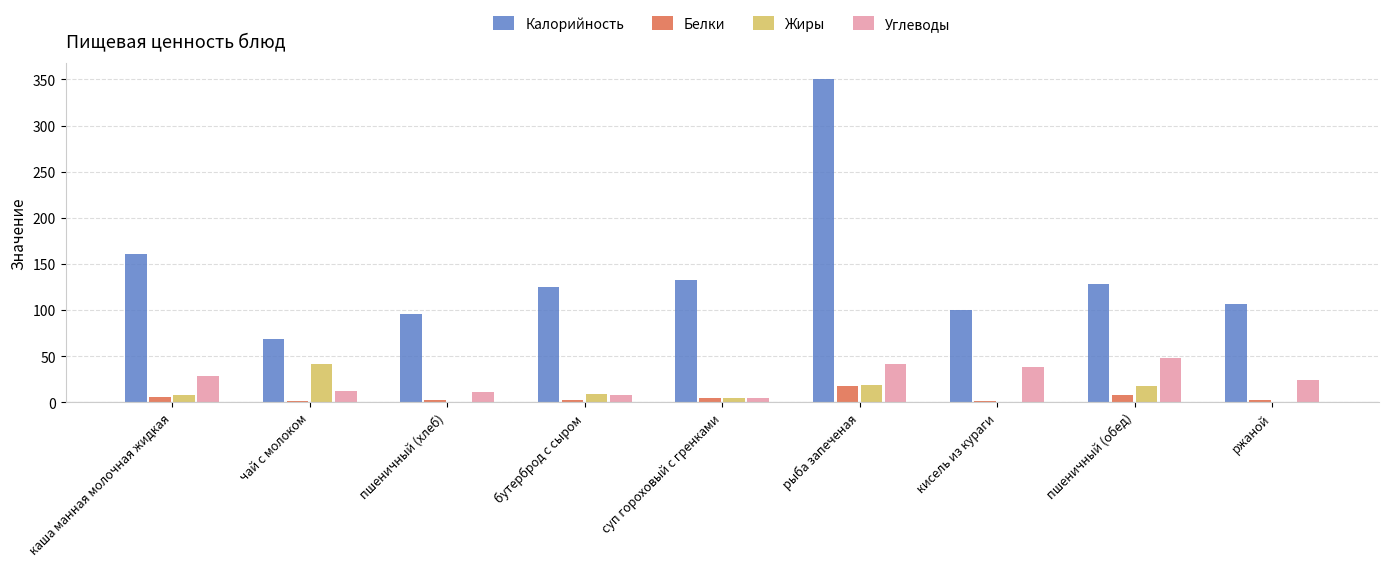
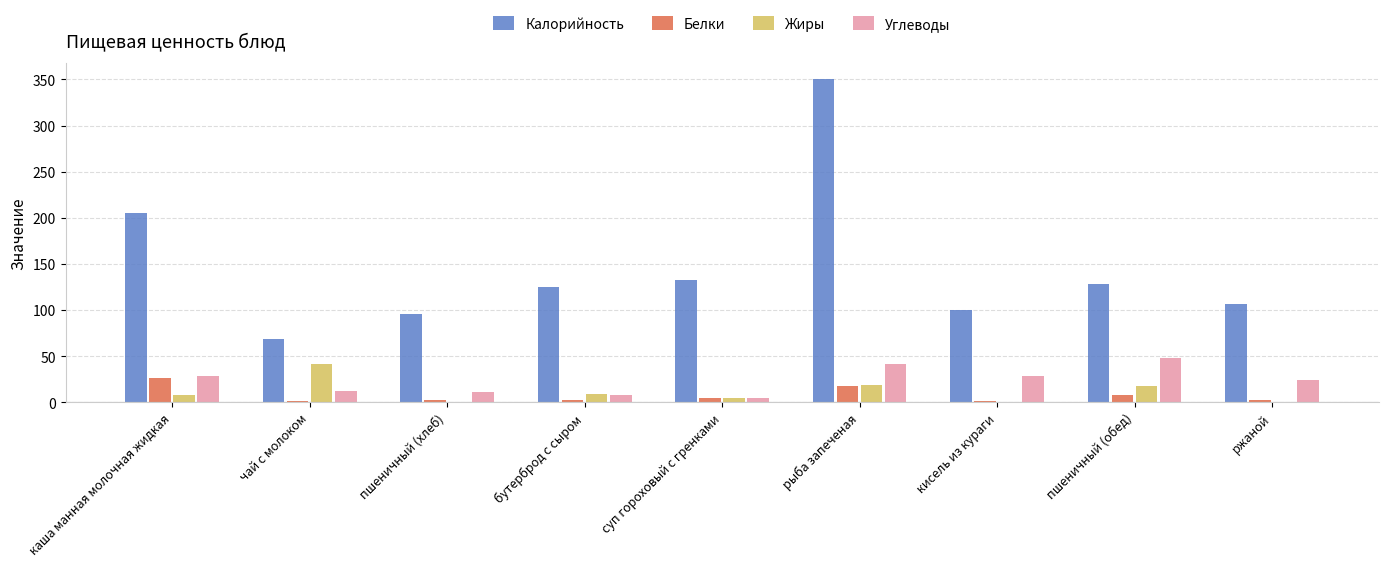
Калорийность, каша манная молочная жидкая: 160 -> 210
Белки, каша манная молочная жидкая: 10 -> 30
Углеводы, кисель из кураги: 40 -> 30
